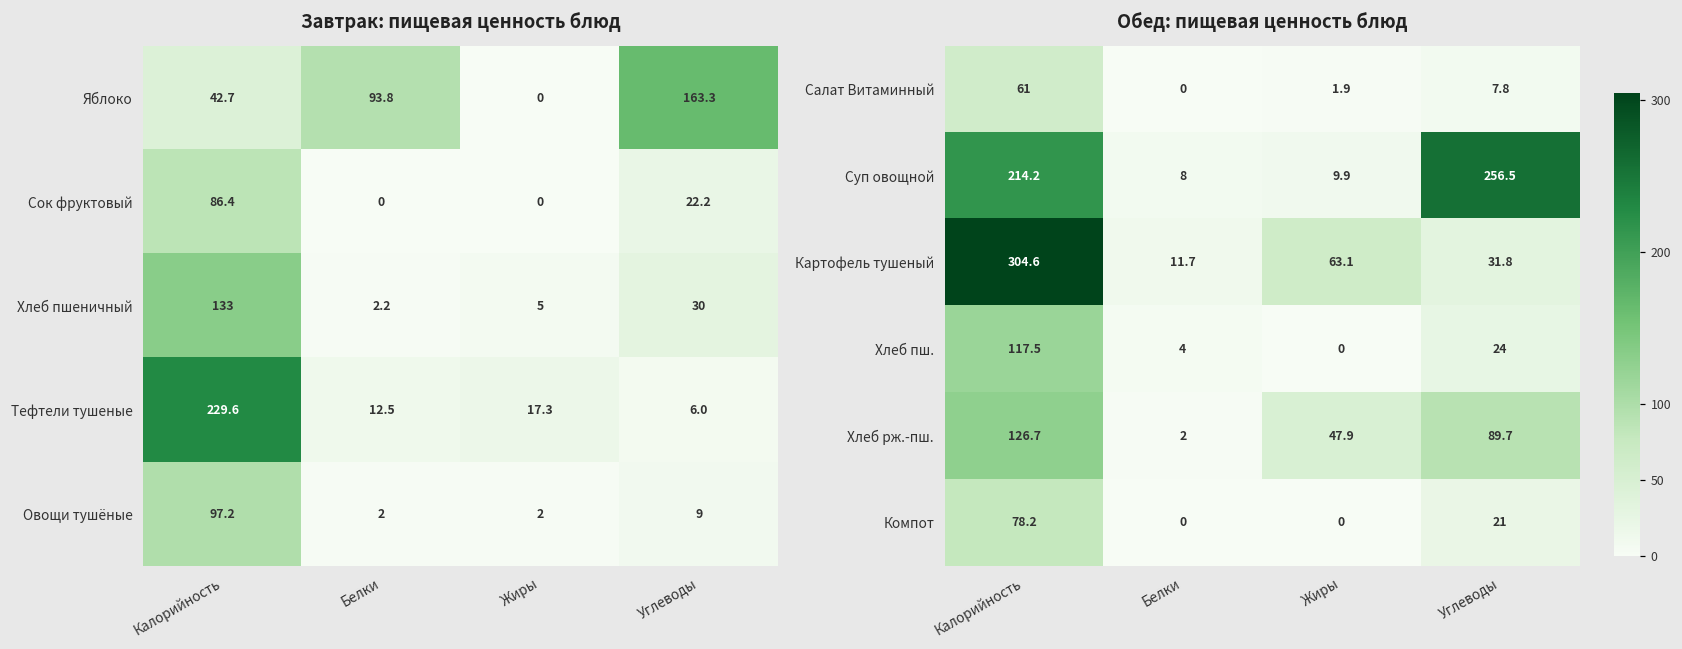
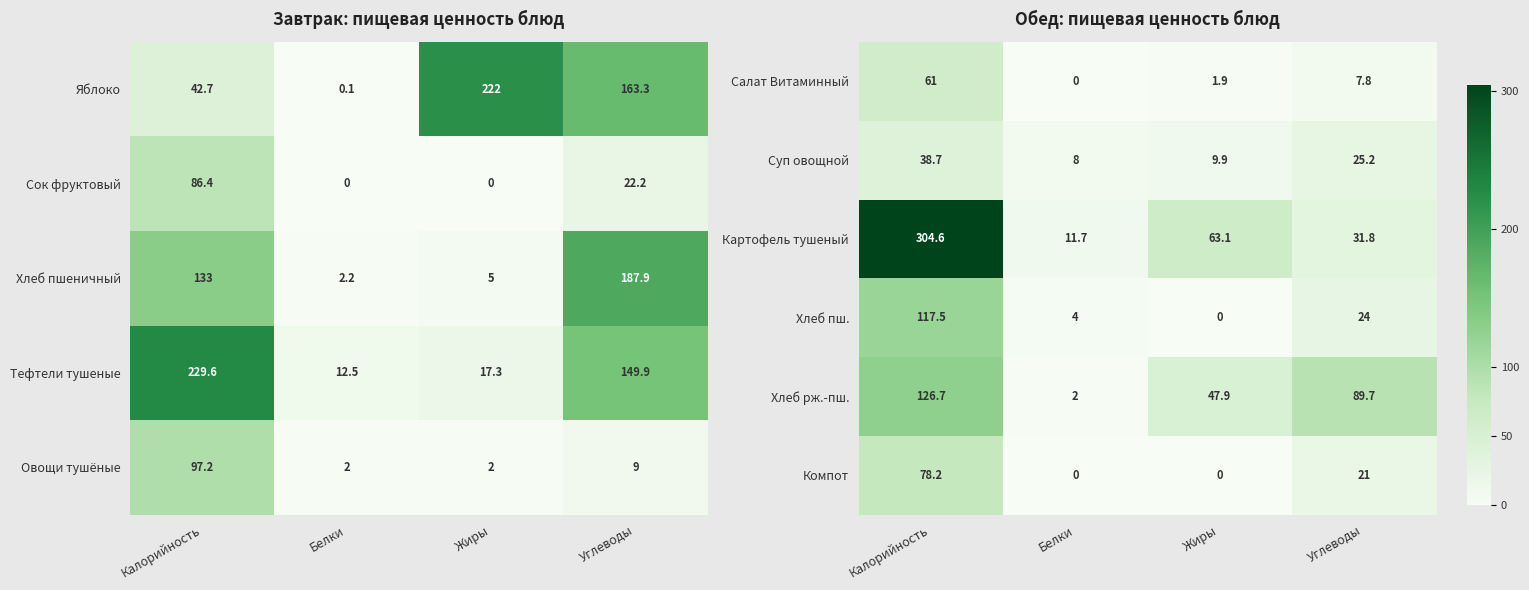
Завтрак: пищевая ценность блюд, Яблоко, Белки: 93.8 -> 0.1
Завтрак: пищевая ценность блюд, Яблоко, Жиры: 0 -> 222
Завтрак: пищевая ценность блюд, Хлеб пшеничный, Углеводы: 30 -> 187.9
Завтрак: пищевая ценность блюд, Тефтели тушеные, Углеводы: 6.0 -> 149.9
Обед: пищевая ценность блюд, Суп овощной, Калорийность: 214.2 -> 38.7
Обед: пищевая ценность блюд, Суп овощной, Углеводы: 256.5 -> 25.2
